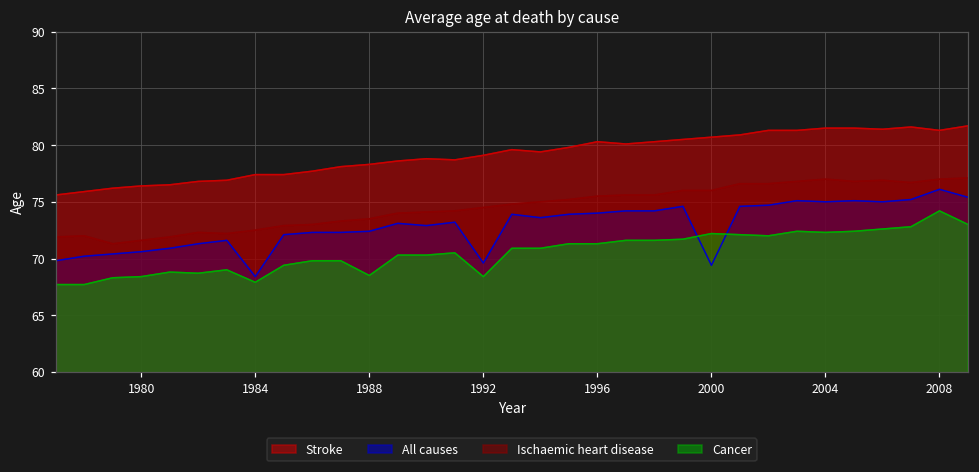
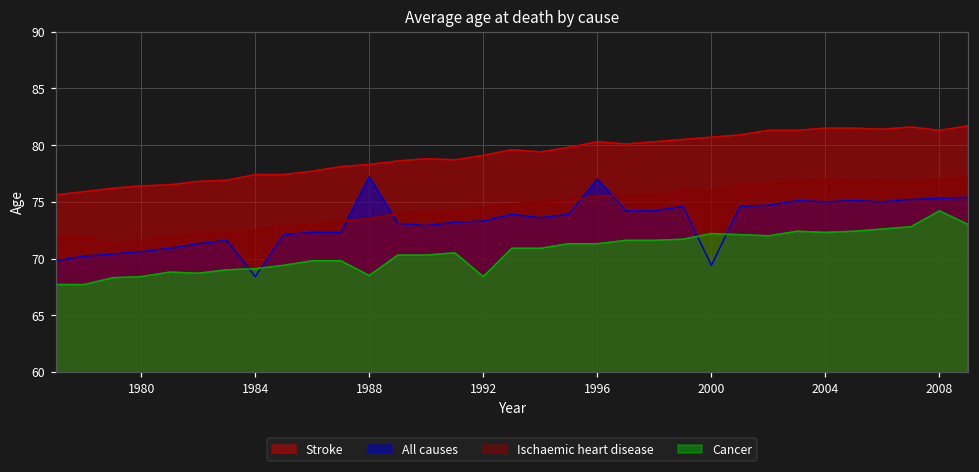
Cancer, 1984: 67.9 -> 69.1
All causes, 1988: 72.4 -> 77.2
All causes, 1992: 69.6 -> 73.3
All causes, 1996: 74 -> 77
All causes, 2008: 76.1 -> 75.3
